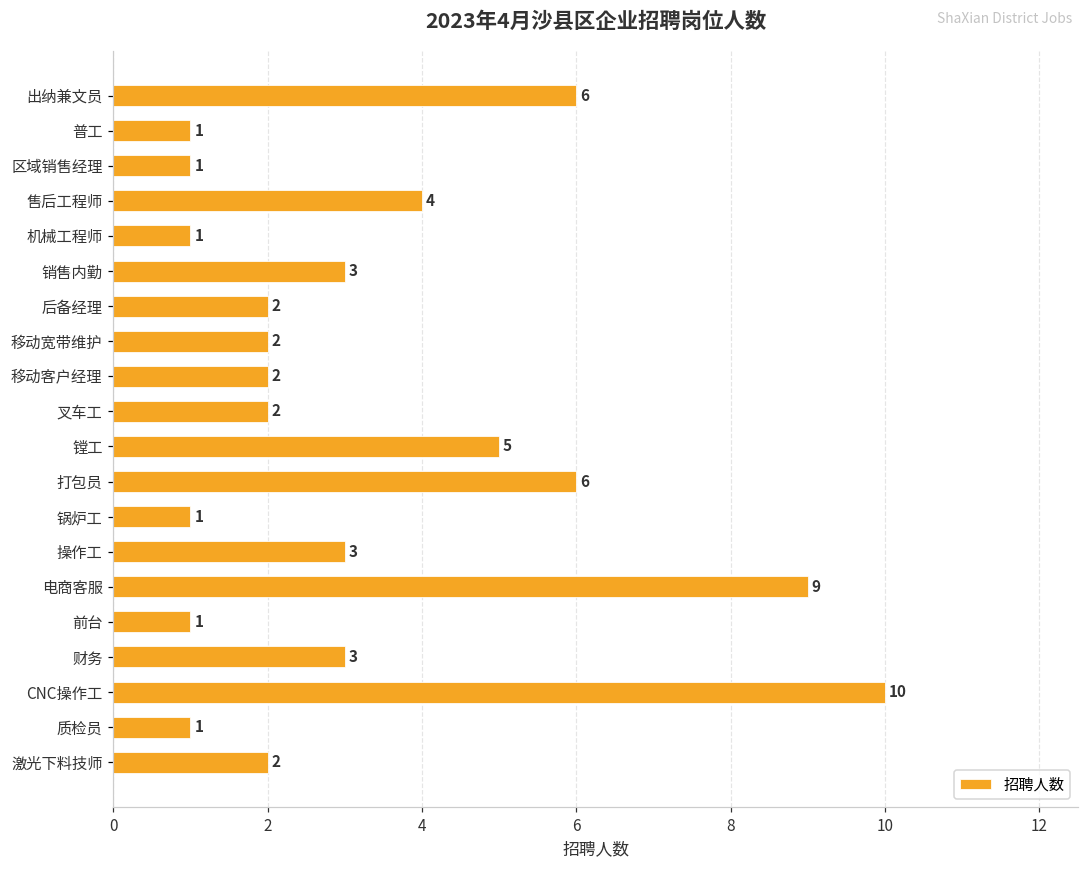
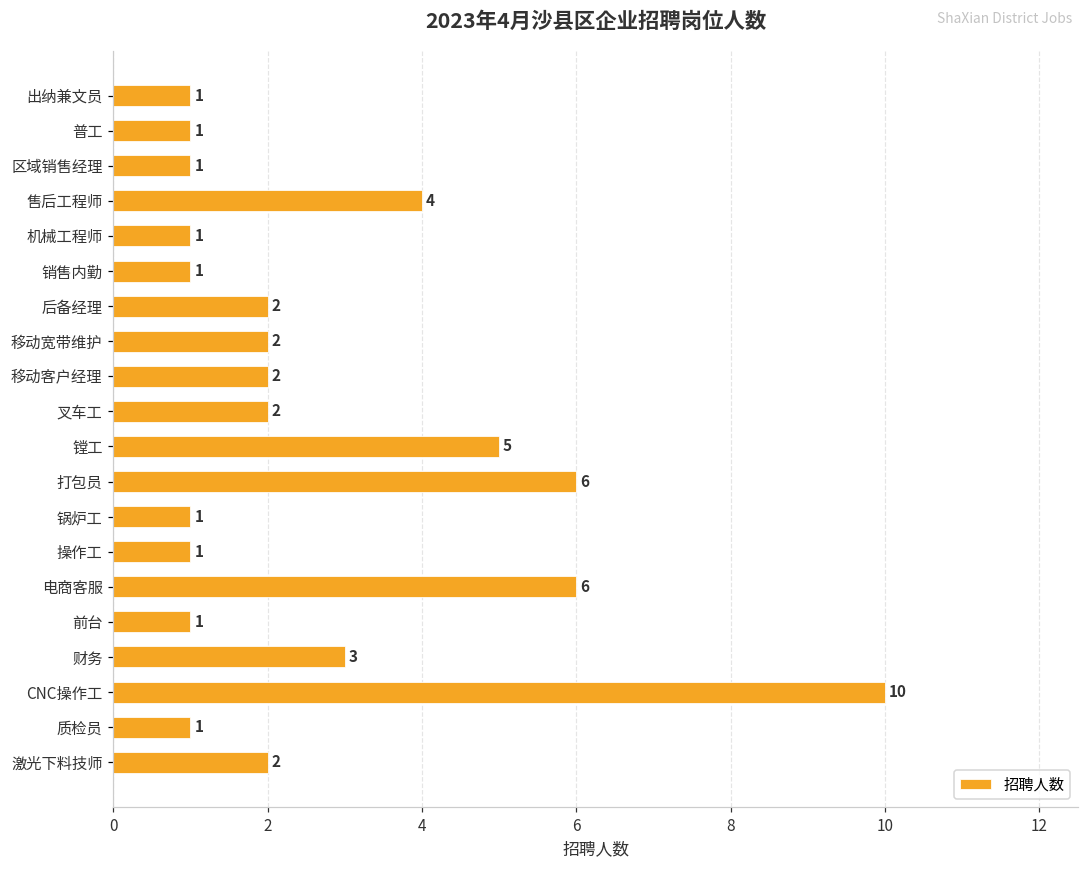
出纳兼文员: 6 -> 1
销售内勤: 3 -> 1
操作工: 3 -> 1
电商客服: 9 -> 6
